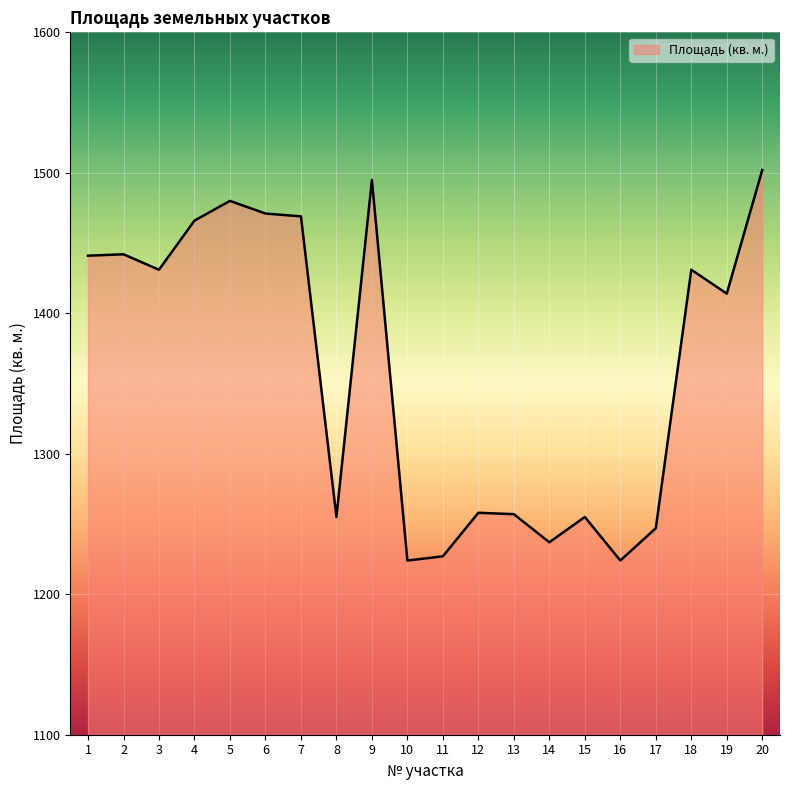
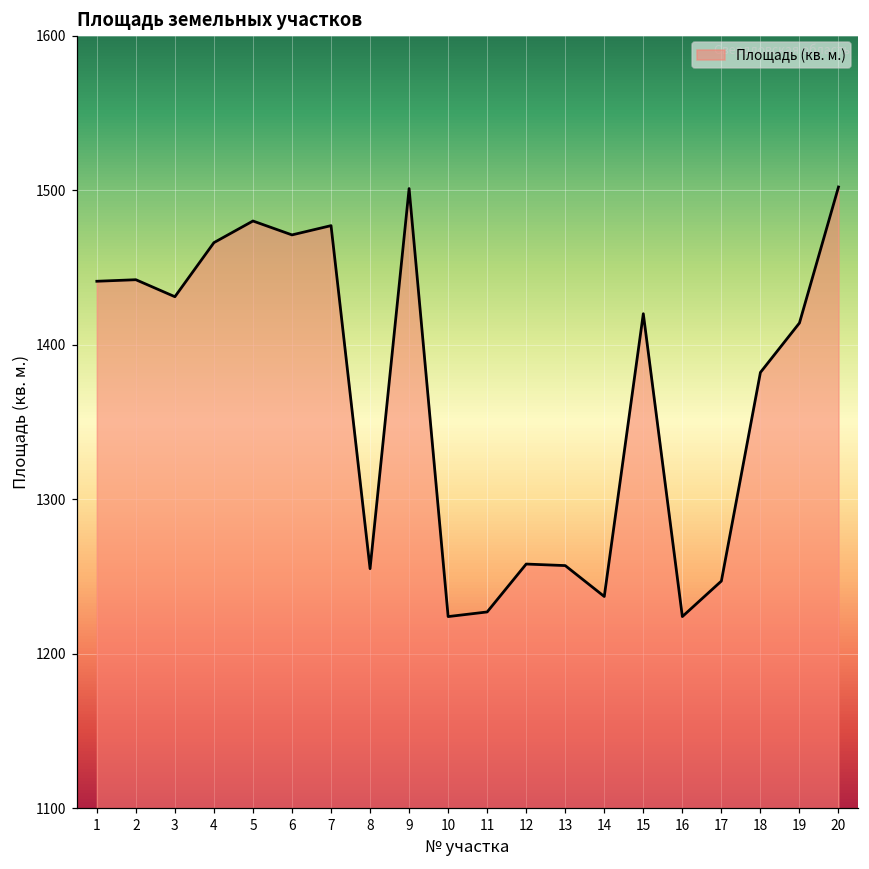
7: 1469 -> 1477
9: 1495 -> 1501
15: 1255 -> 1420
18: 1431 -> 1382
